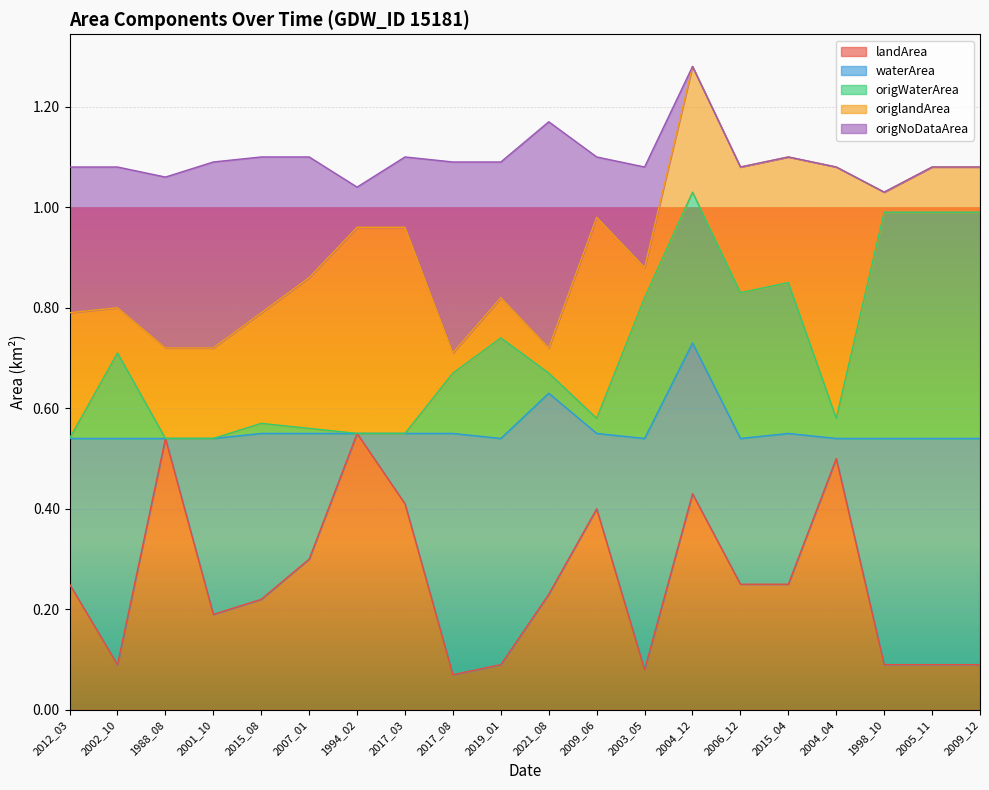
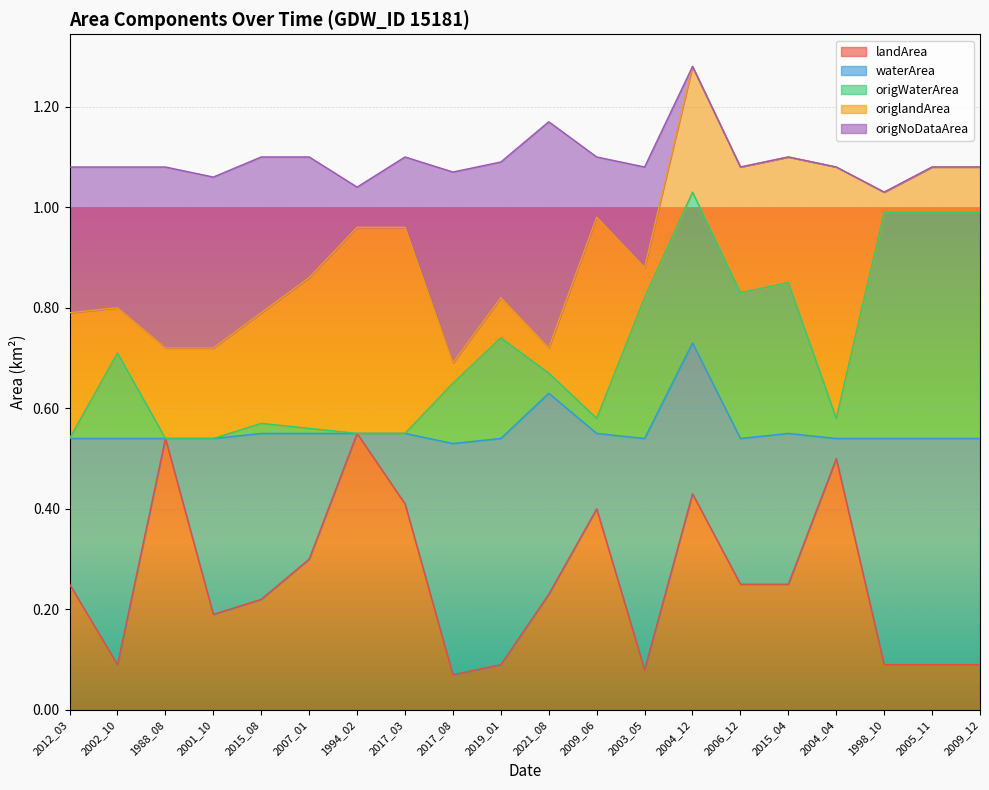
origNoDataArea, 1988_08: 0.34 -> 0.36
origNoDataArea, 2001_10: 0.37 -> 0.34
waterArea, 2017_08: 0.48 -> 0.46
